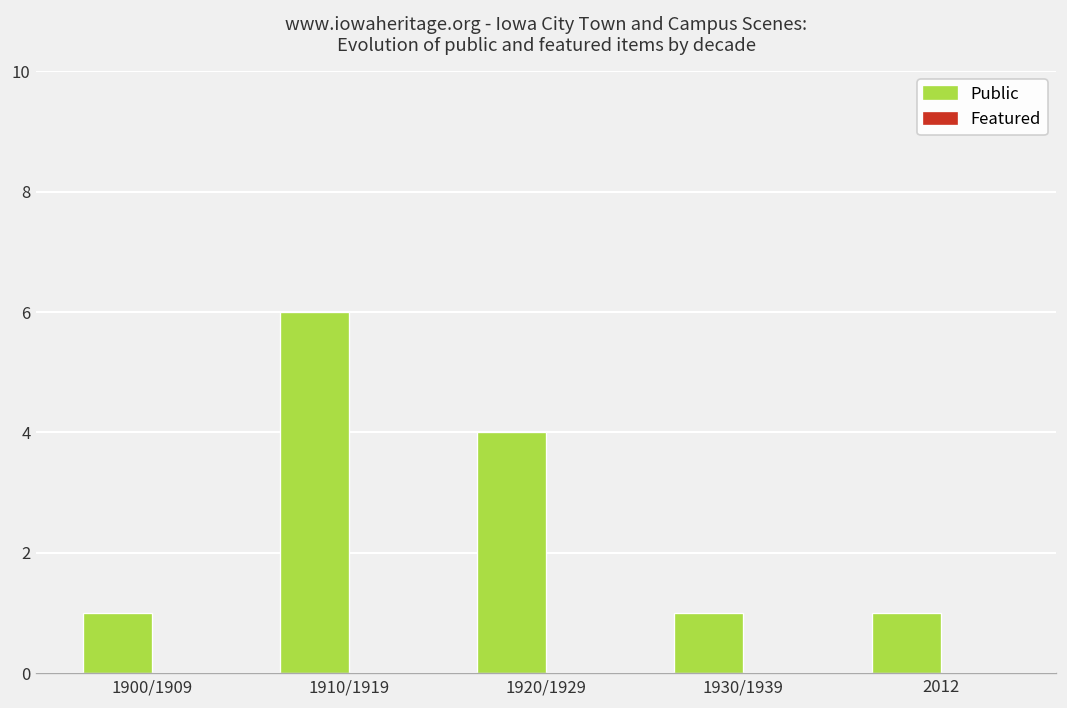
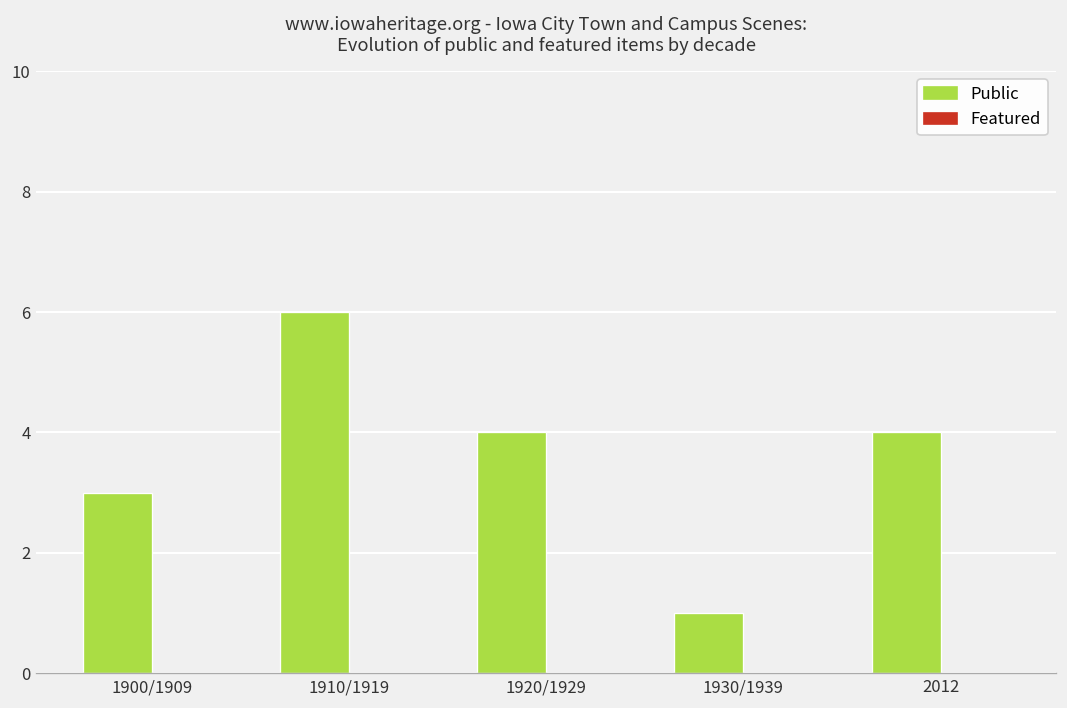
Public, 1900/1909: 1 -> 3
Public, 2012: 1 -> 4
